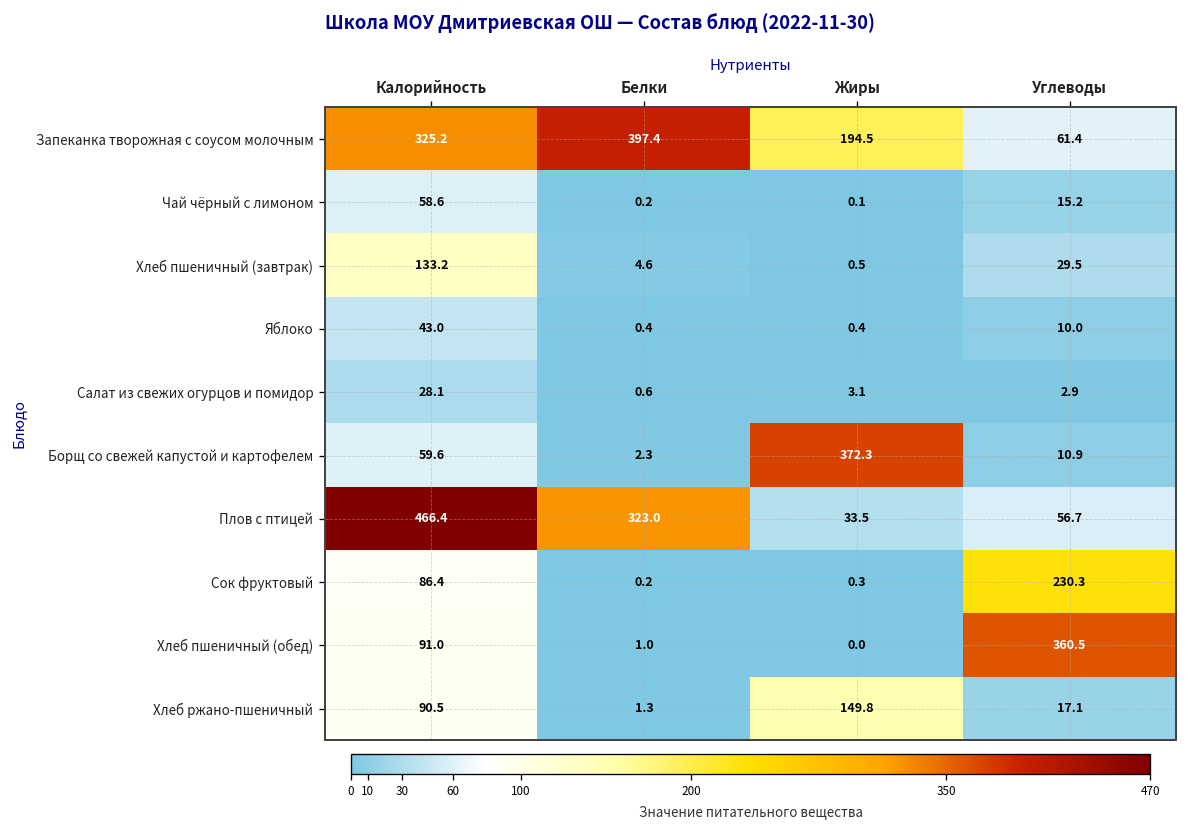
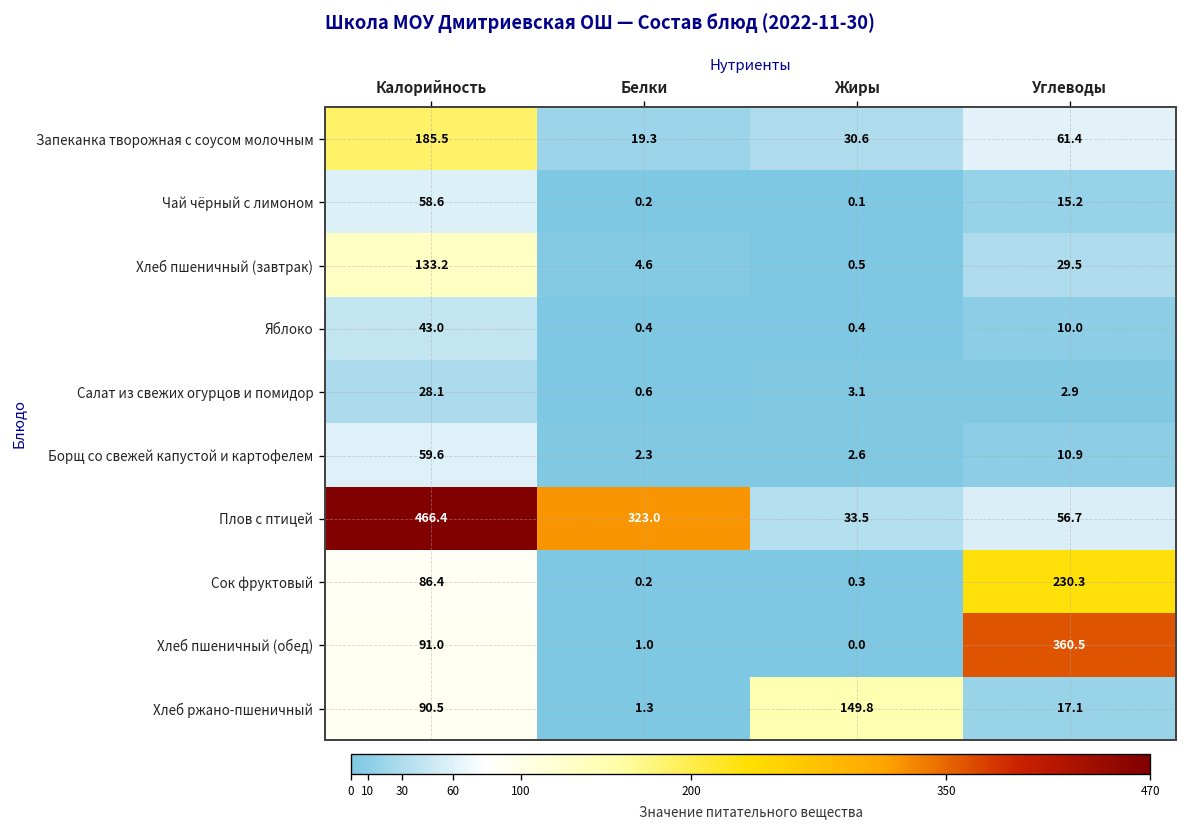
Запеканка творожная с соусом молочным, Калорийность: 325.2 -> 185.5
Запеканка творожная с соусом молочным, Белки: 397.4 -> 19.3
Запеканка творожная с соусом молочным, Жиры: 194.5 -> 30.6
Борщ со свежей капустой и картофелем, Жиры: 372.3 -> 2.6
